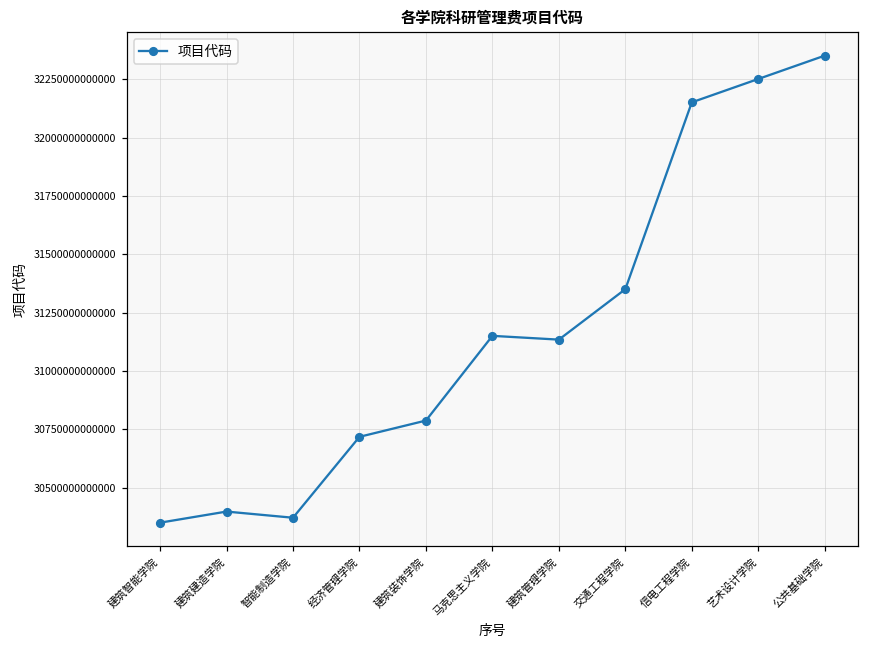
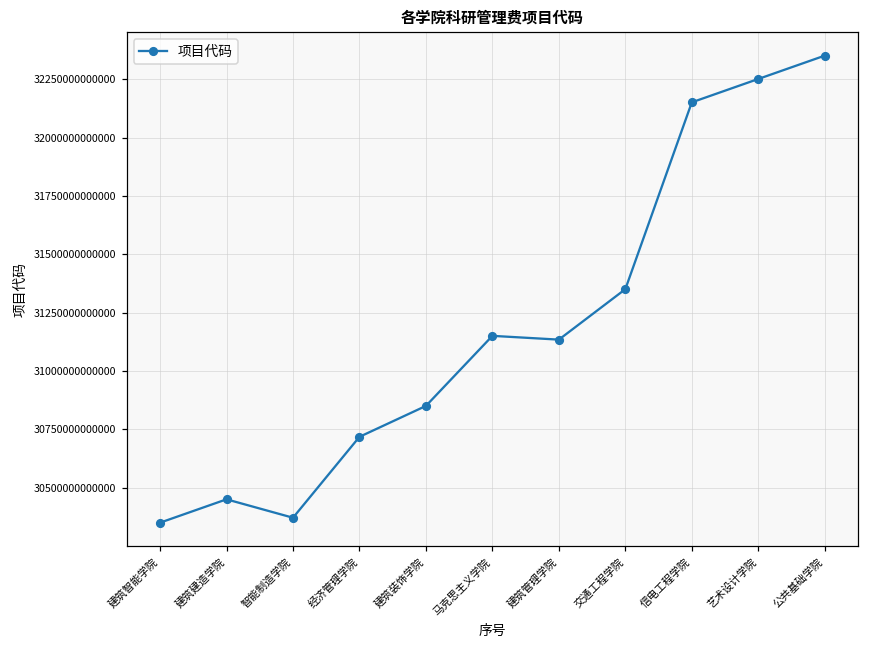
建筑建造学院: 30400000000000 -> 30450000000000
建筑装饰学院: 30790000000000 -> 30850000000000
